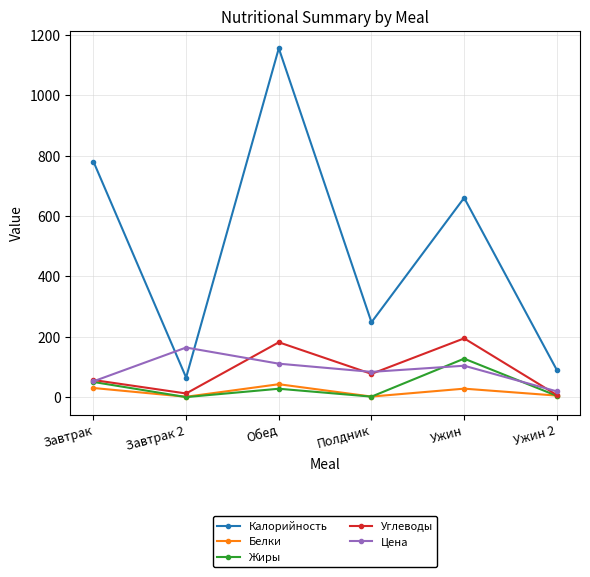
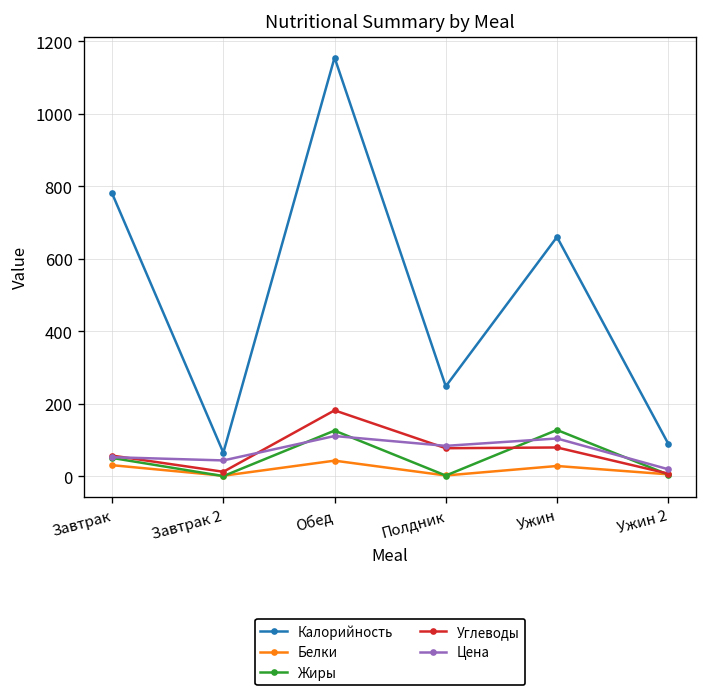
Цена, Завтрак 2: 160 -> 40
Жиры, Обед: 30 -> 130
Углеводы, Ужин: 190 -> 80
